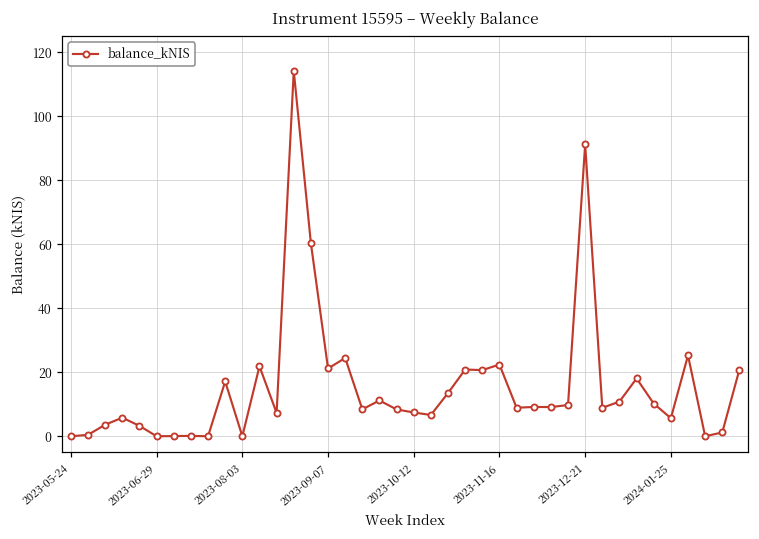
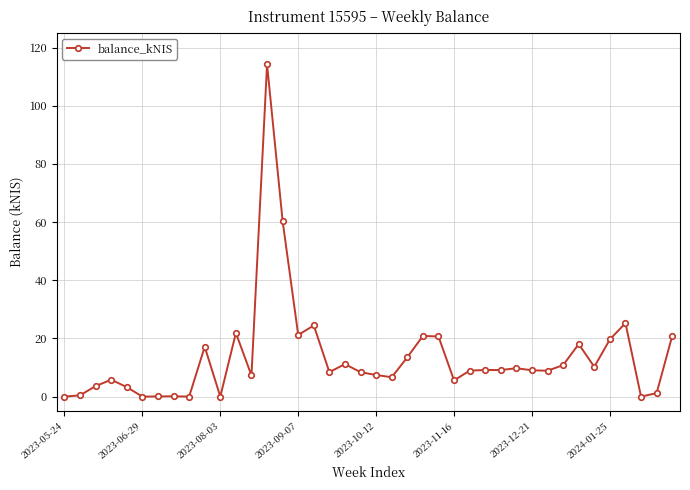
2023-11-16: 22 -> 6
2023-12-21: 91 -> 9
2024-01-25: 6 -> 20
